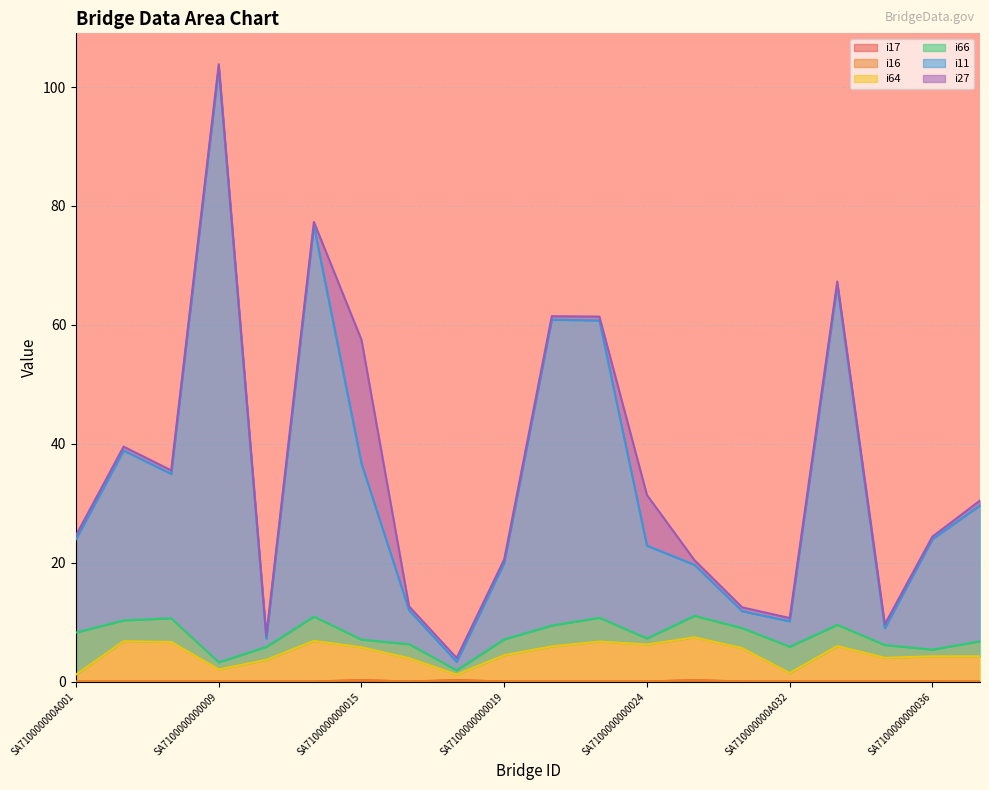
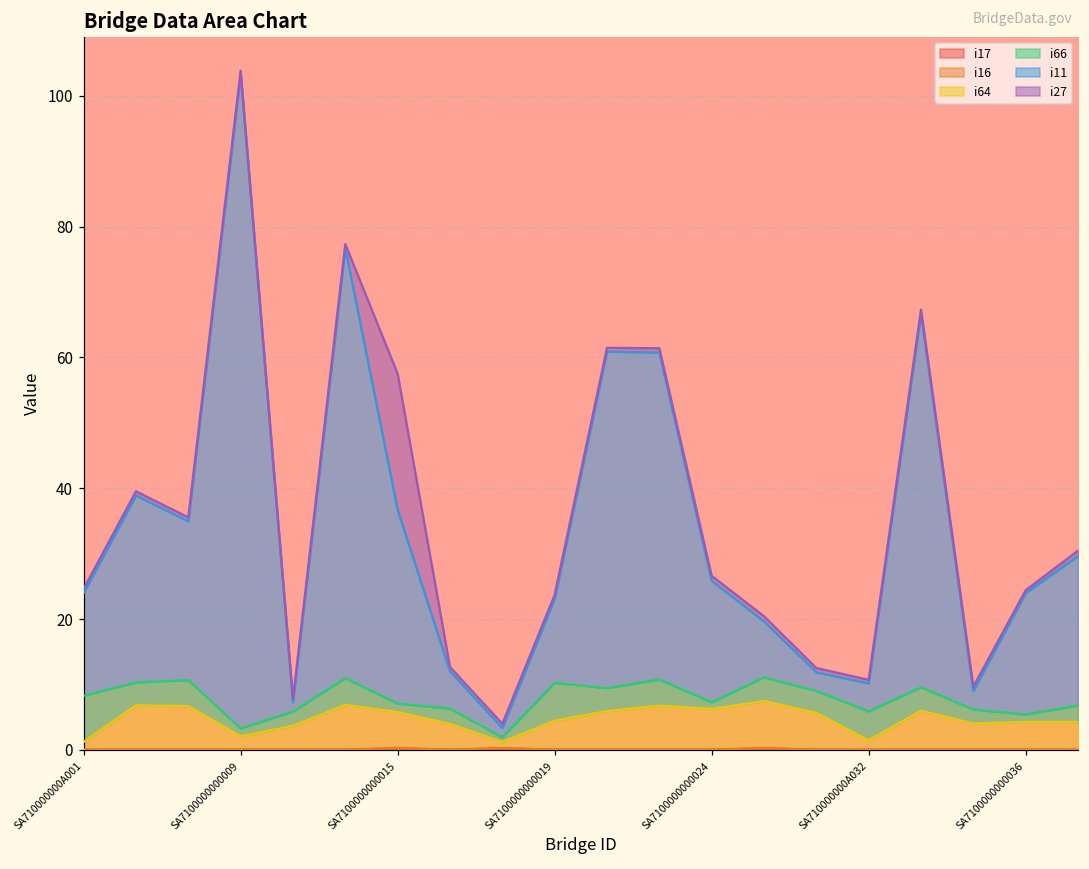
i66, SA7100000000019: 3 -> 6
i11, SA7100000000024: 16 -> 19
i27, SA7100000000024: 9 -> 1
